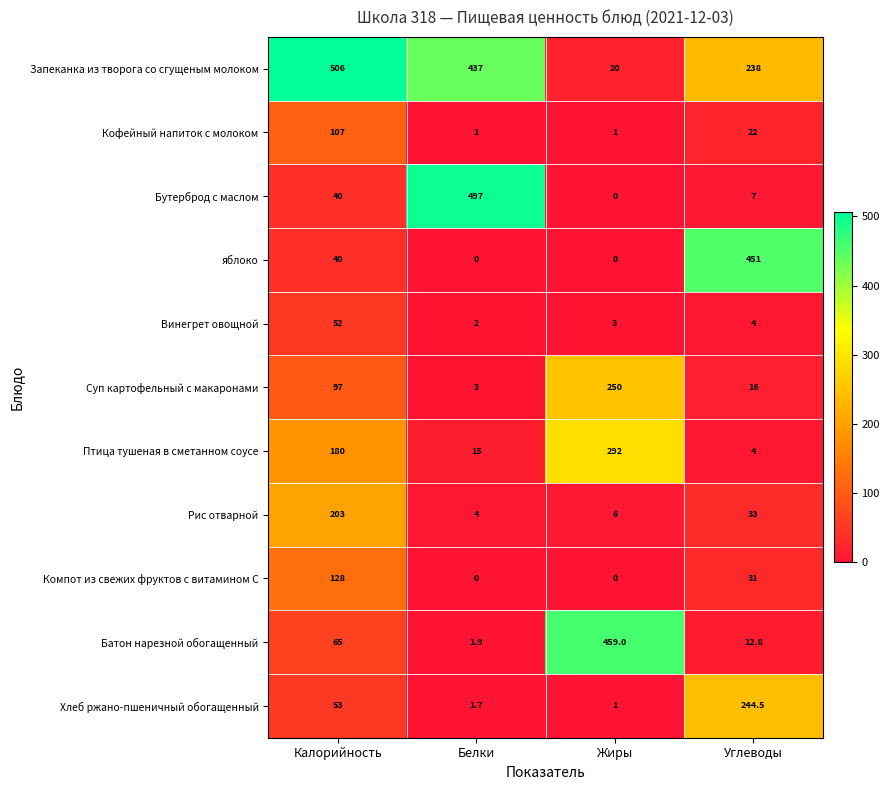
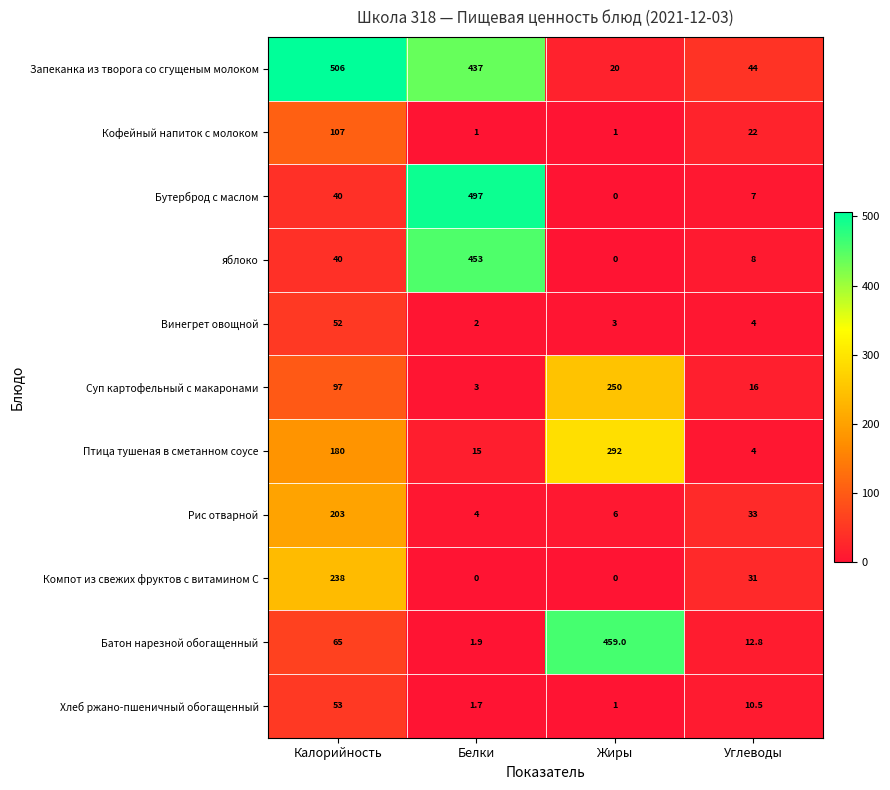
Запеканка из творога со сгущеным молоком, Углеводы: 238 -> 44
яблоко, Белки: 0 -> 453
яблоко, Углеводы: 451 -> 8
Компот из свежих фруктов с витамином С, Калорийность: 128 -> 238
Хлеб ржано-пшеничный обогащенный, Углеводы: 244.5 -> 10.5
